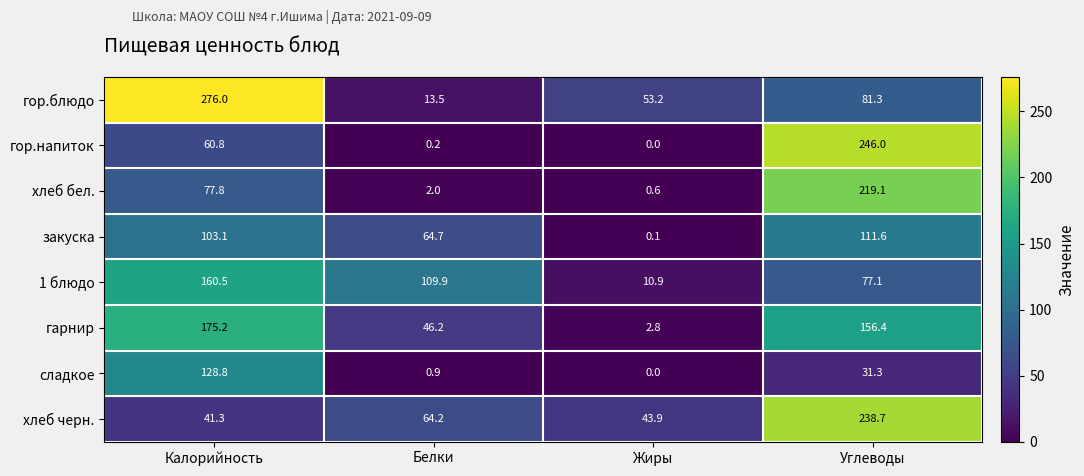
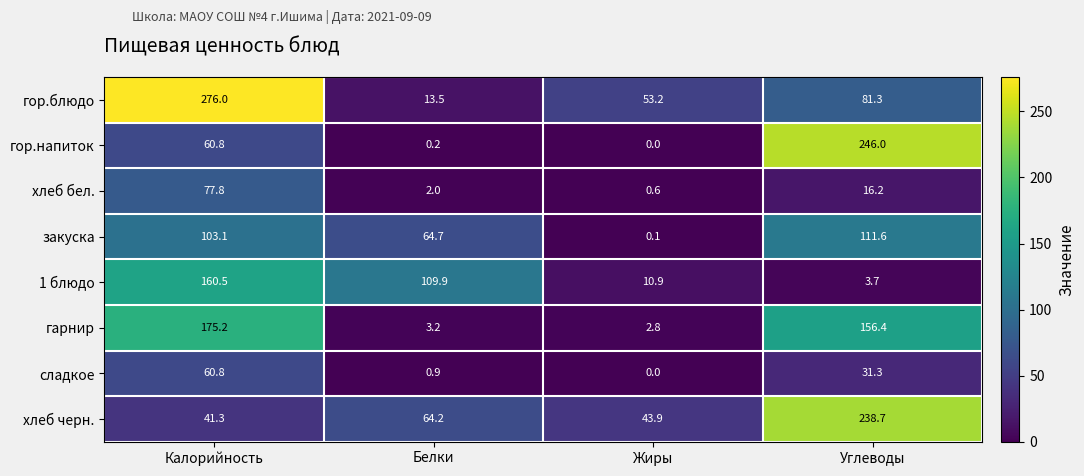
хлеб бел., Углеводы: 219.1 -> 16.2
1 блюдо, Углеводы: 77.1 -> 3.7
гарнир, Белки: 46.2 -> 3.2
сладкое, Калорийность: 128.8 -> 60.8
